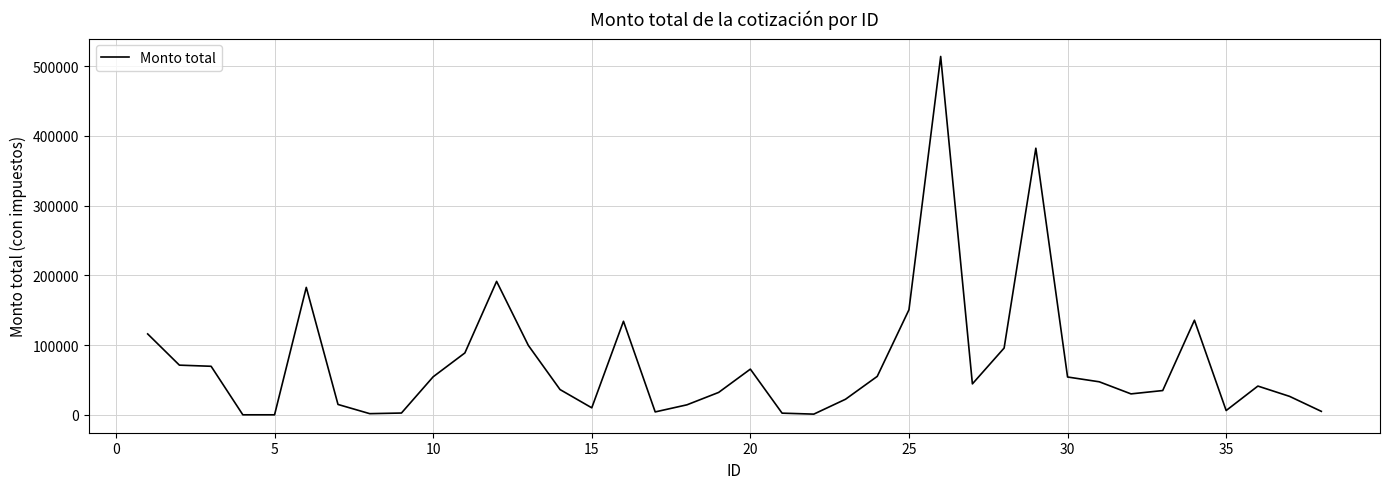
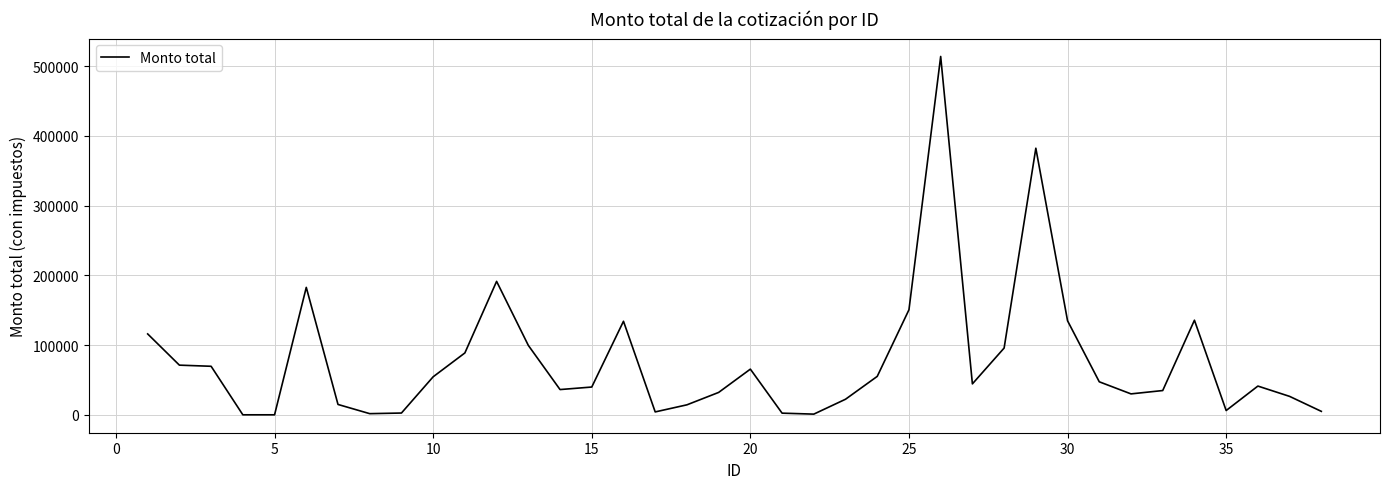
15: 10000 -> 40000
30: 50000 -> 130000
